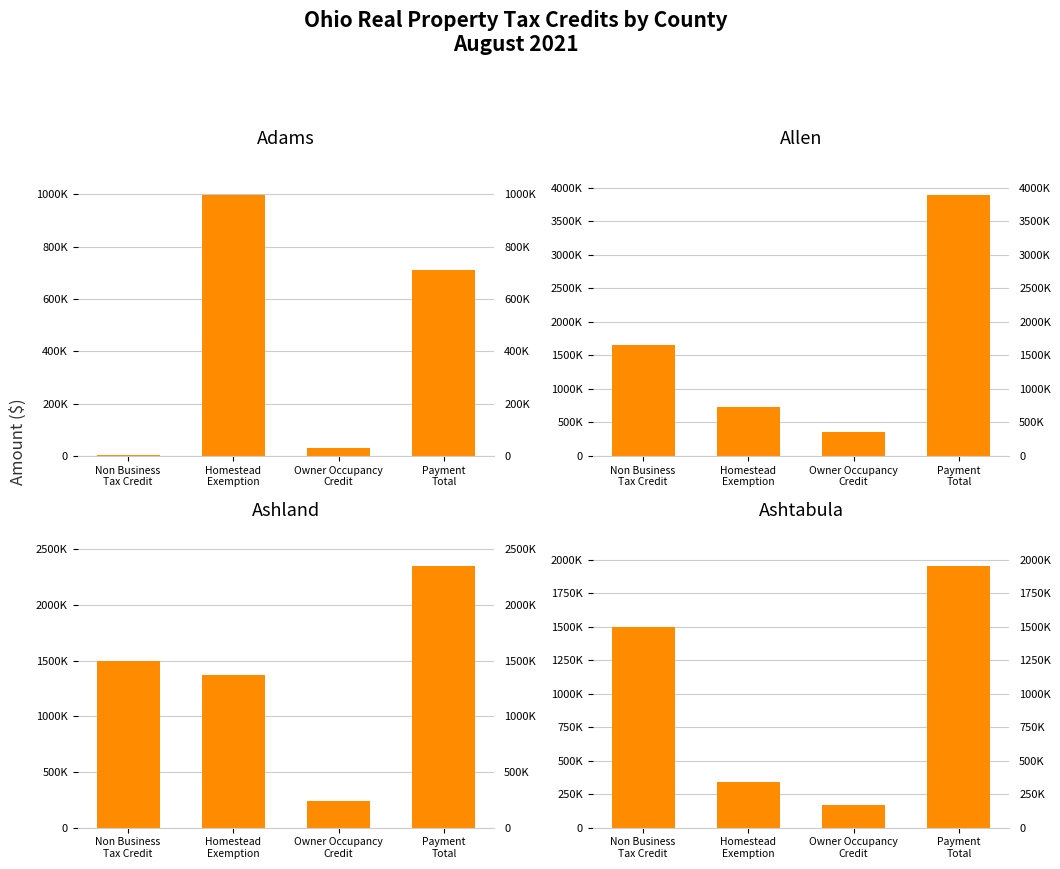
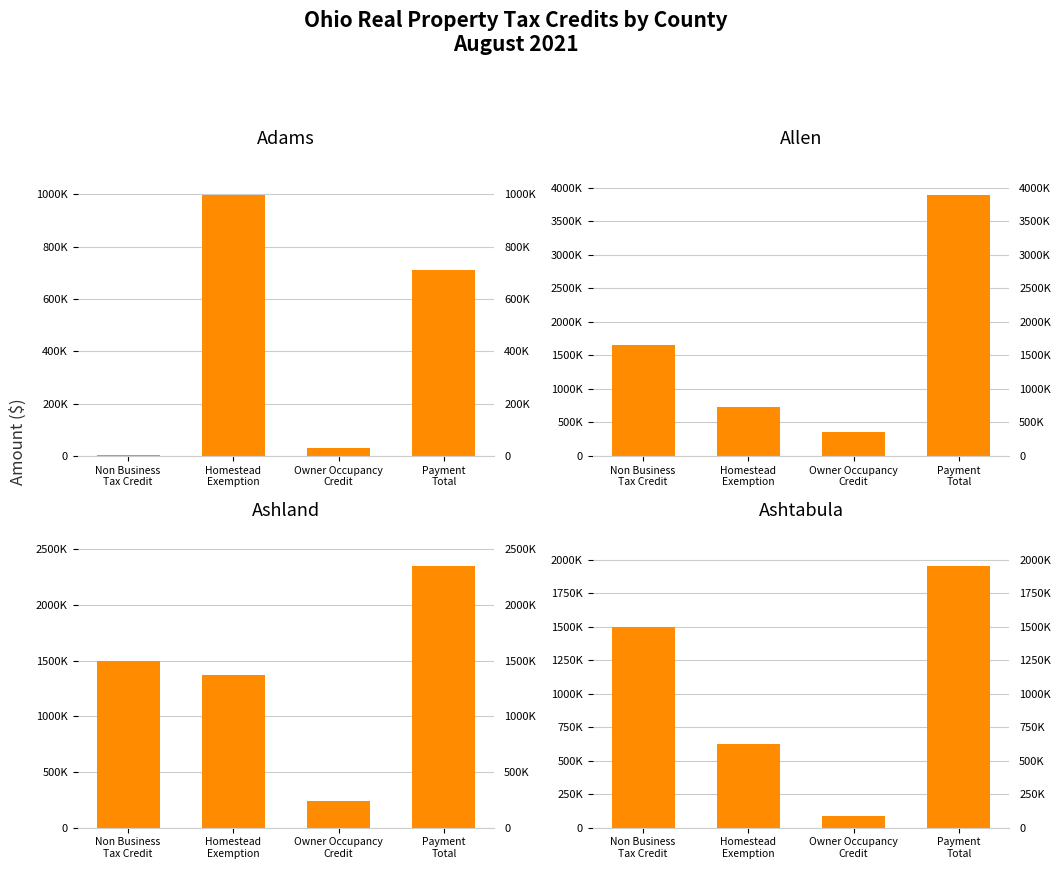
Ashtabula, Homestead Exemption: 340000 -> 630000
Ashtabula, Owner Occupancy Credit: 170000 -> 80000
